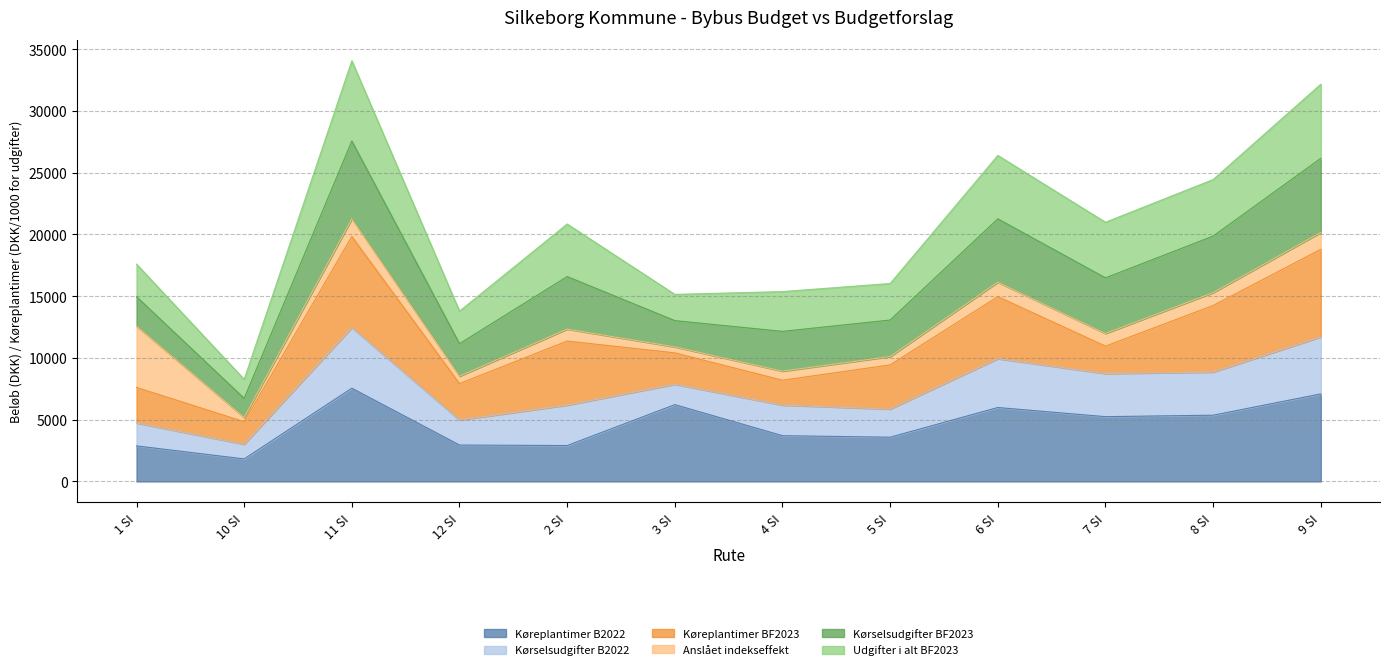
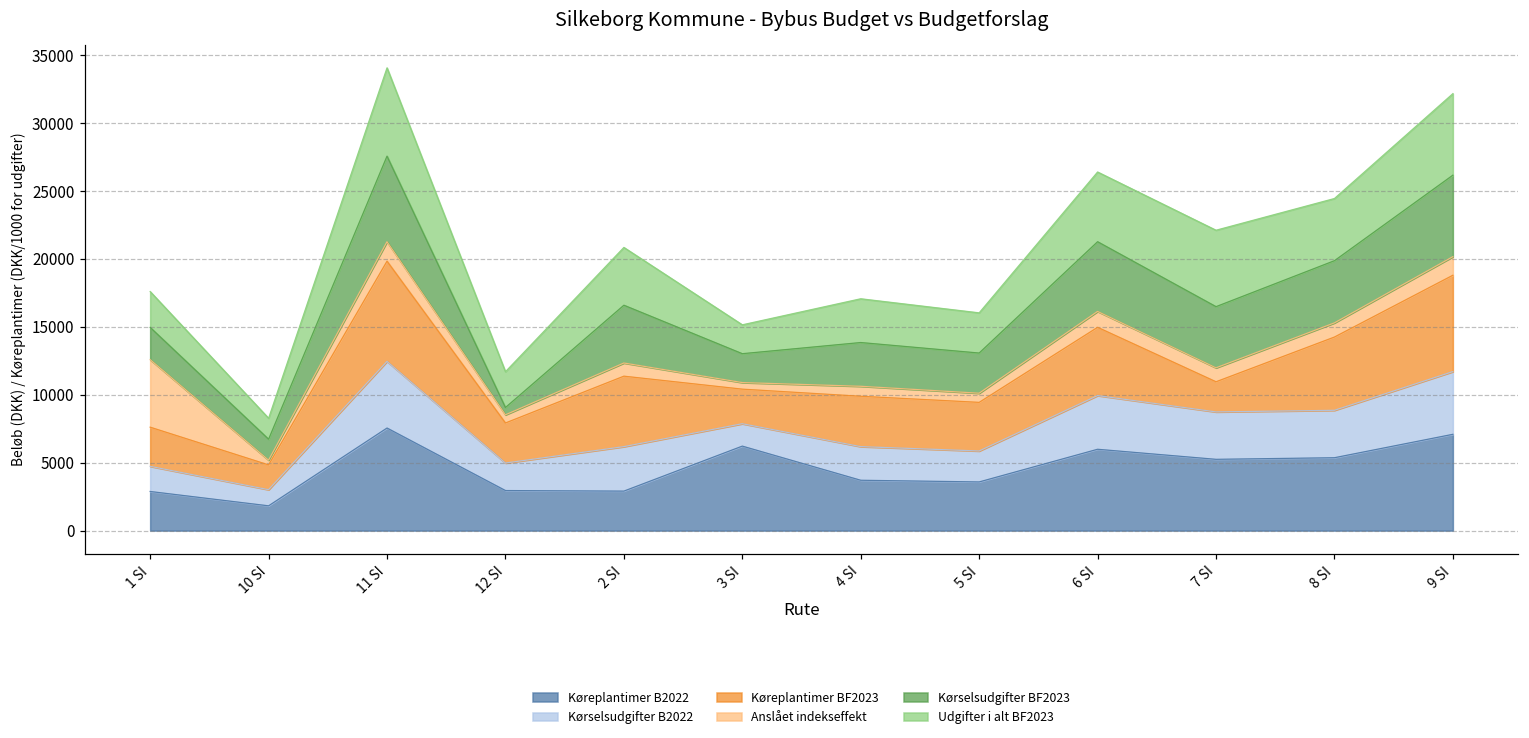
Kørselsudgifter BF2023, 12 SI: 2600 -> 500
Køreplantimer BF2023, 4 SI: 2000 -> 3700
Udgifter i alt BF2023, 7 SI: 4500 -> 5600
